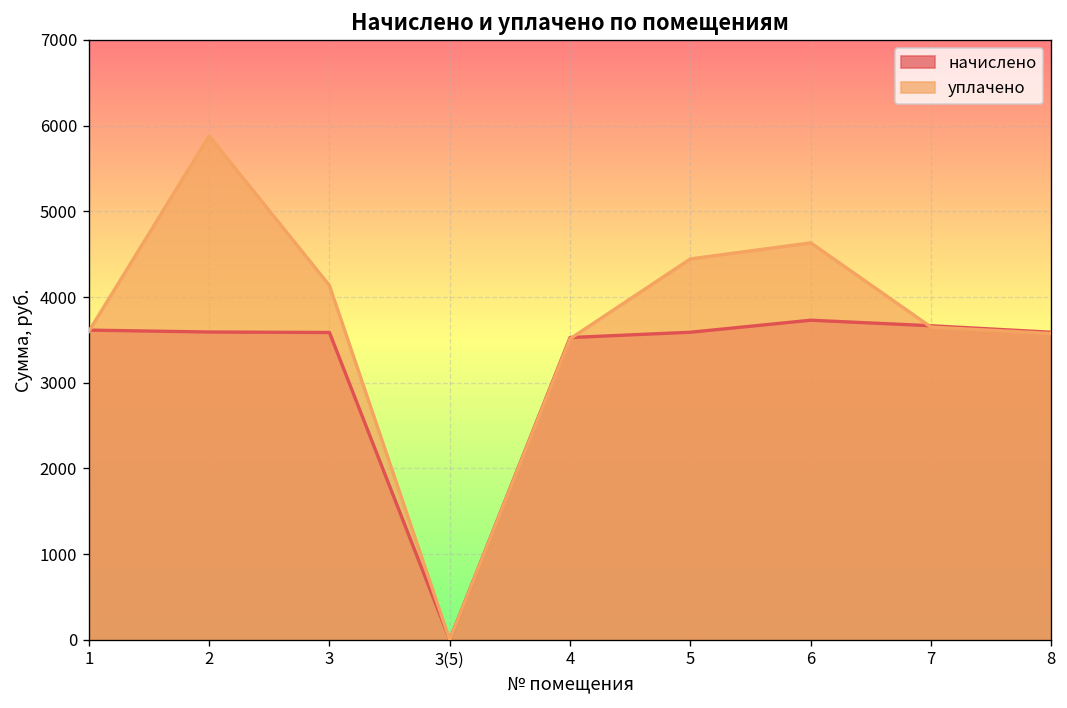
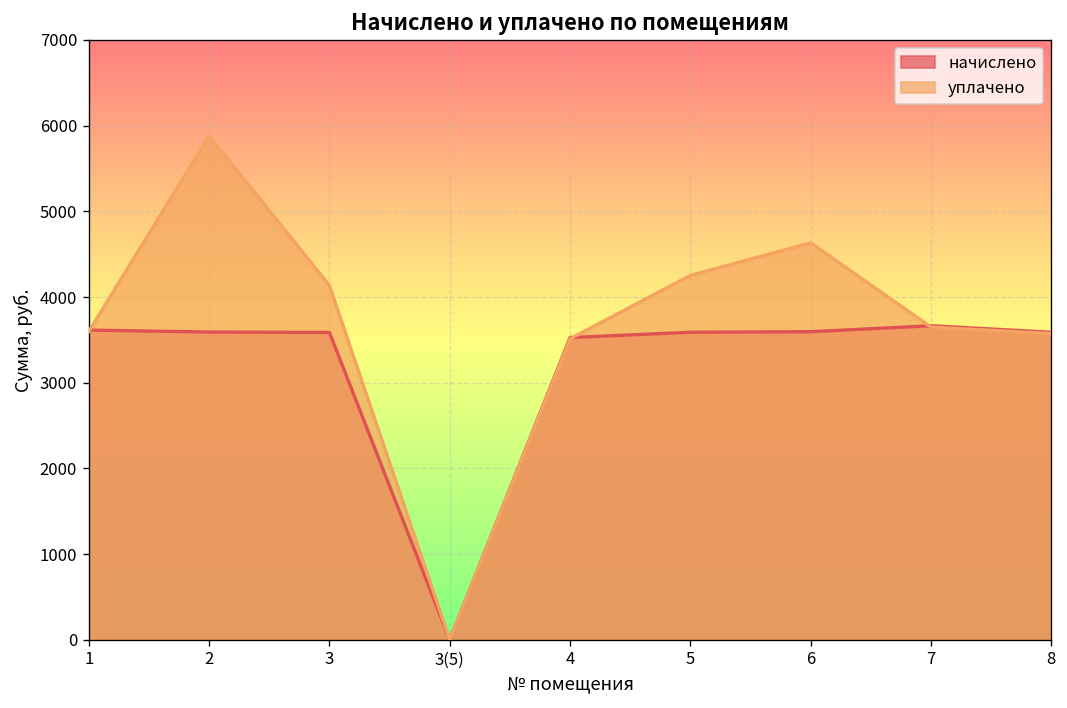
уплачено, 5: 4400 -> 4300
начислено, 6: 3700 -> 3600
